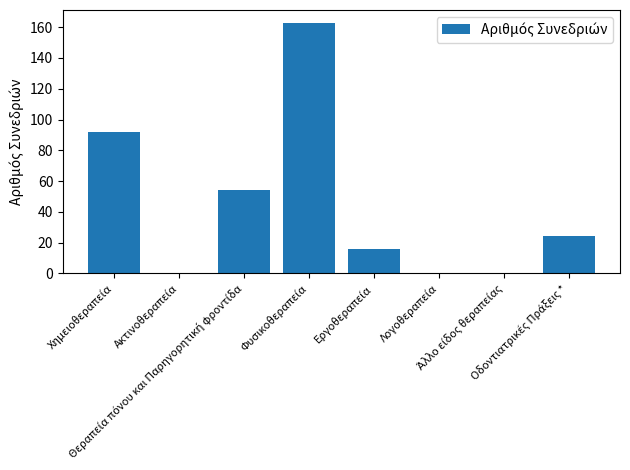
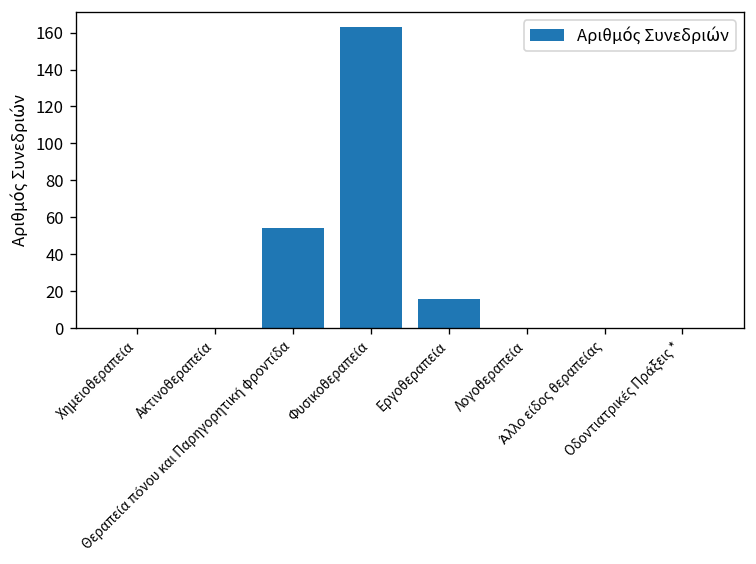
Χημειοθεραπεία: 92 -> 0
Οδοντιατρικές Πράξεις *: 24 -> 0
